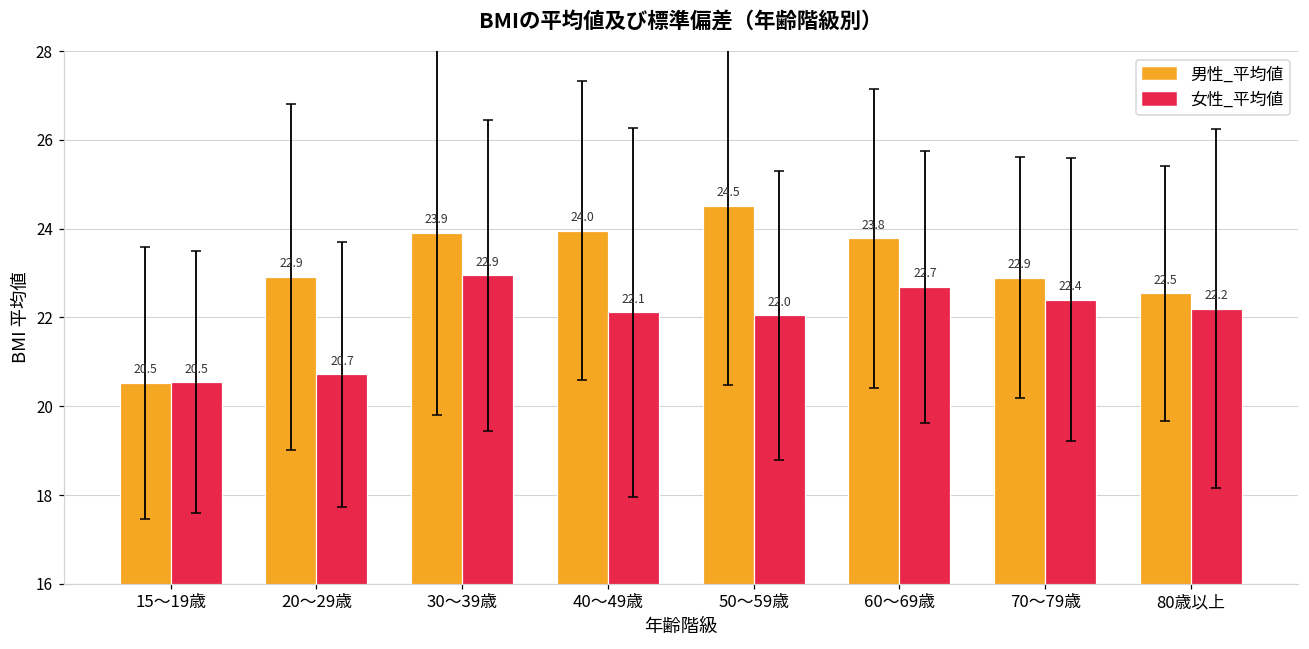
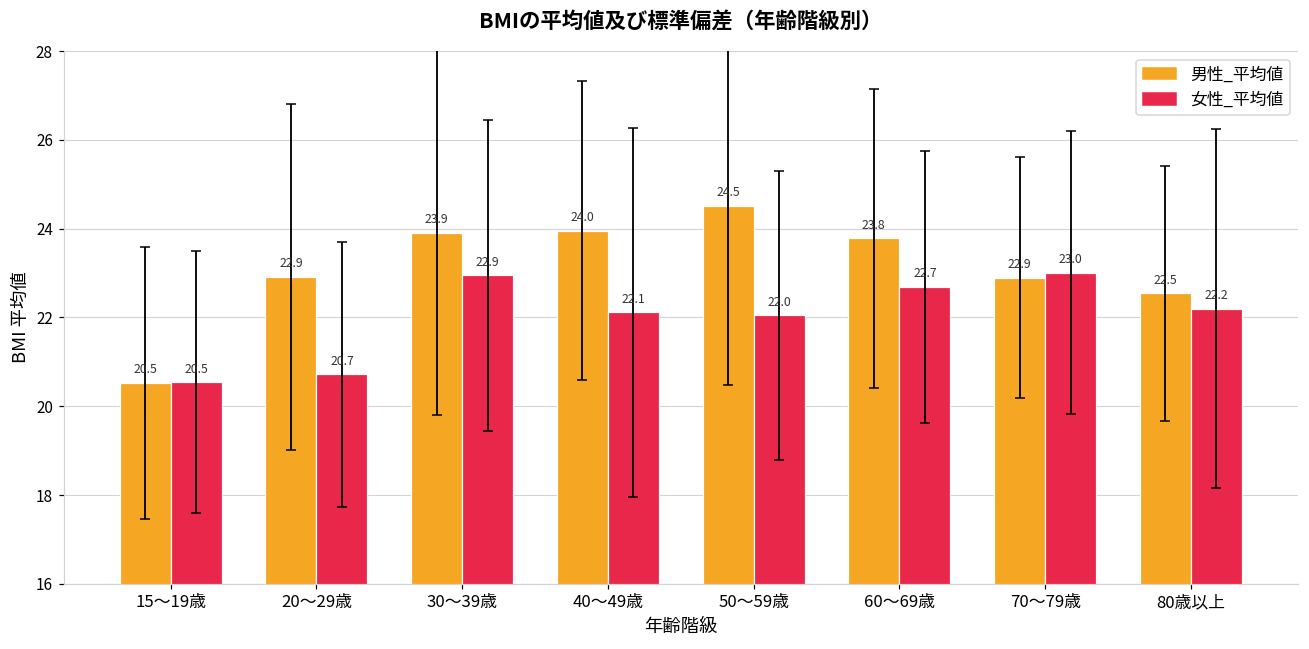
女性_平均値, 70～79歳: 22.4 -> 23.0
